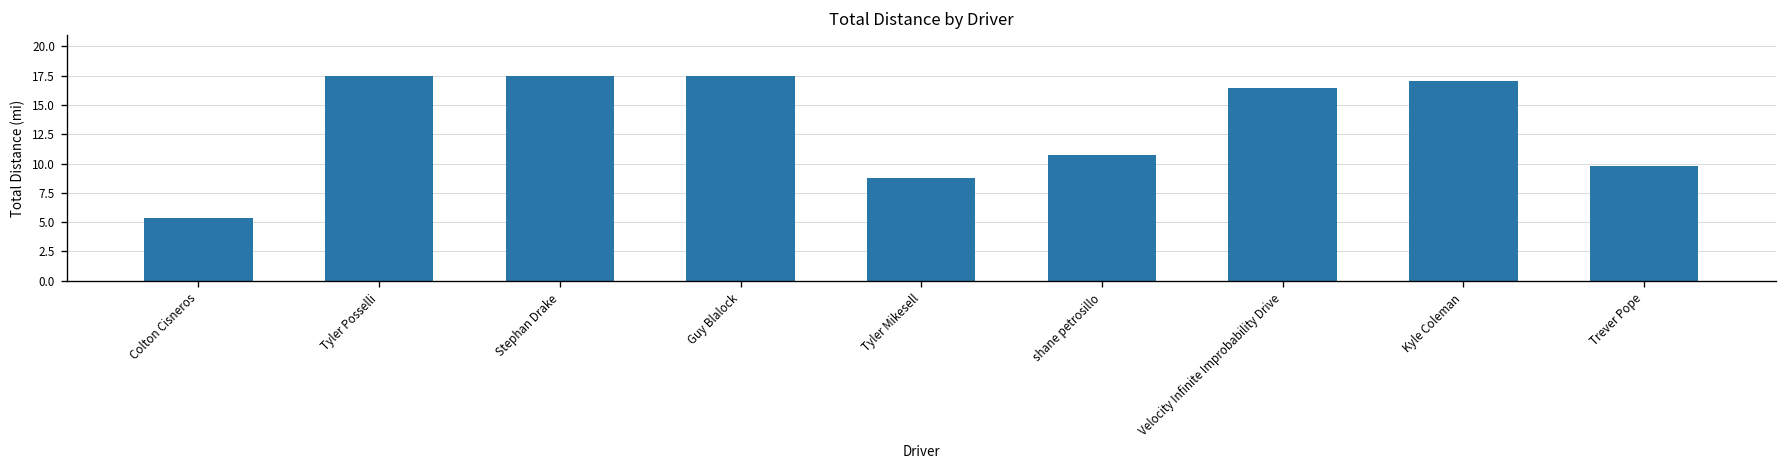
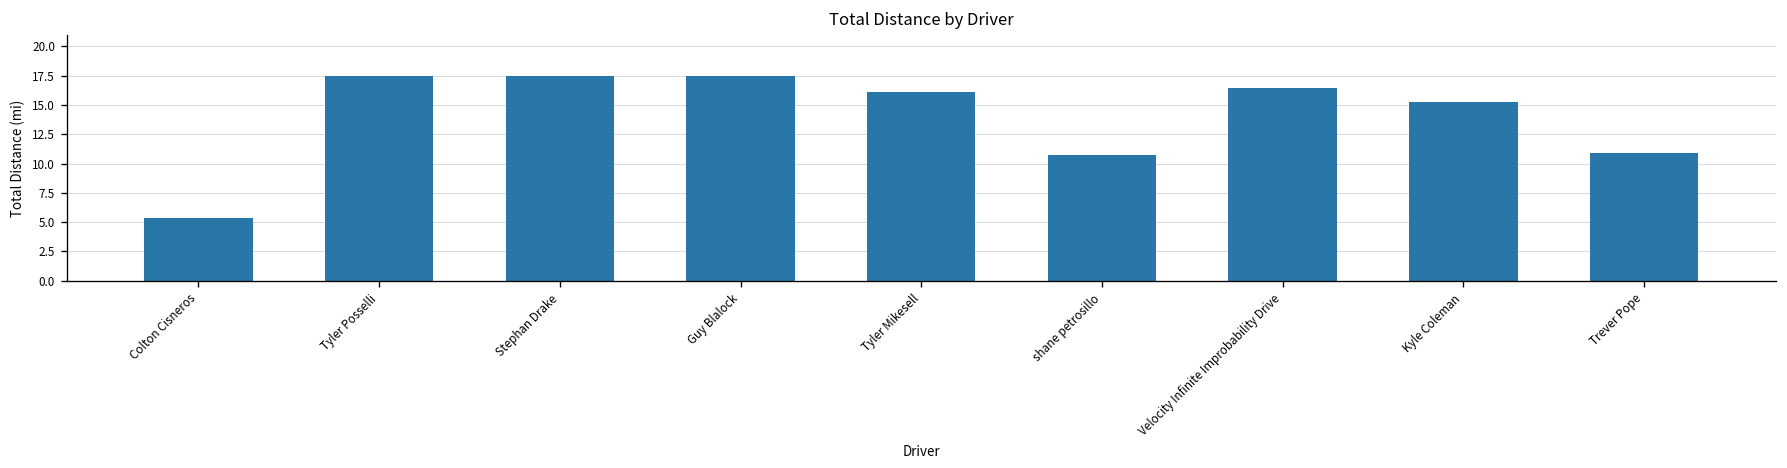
Tyler Mikesell: 9 -> 16
Kyle Coleman: 17 -> 15
Trever Pope: 10 -> 11
